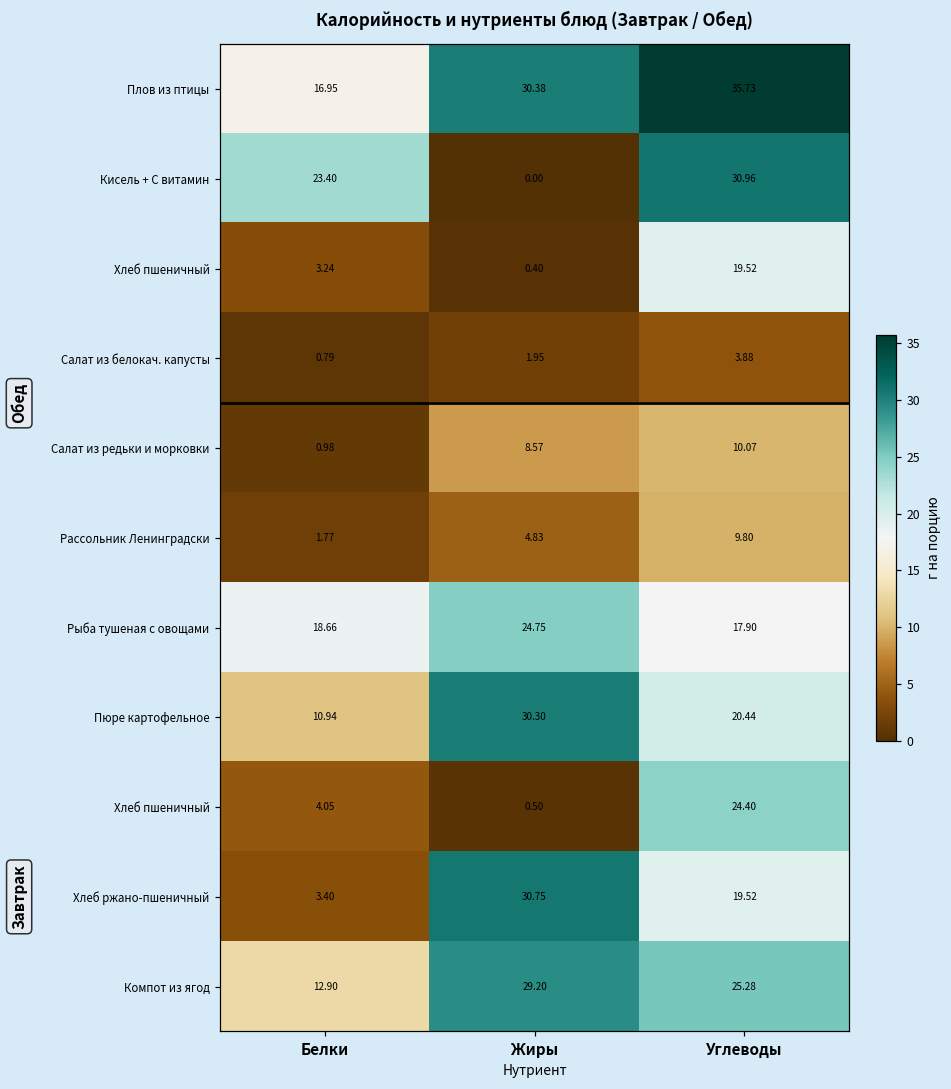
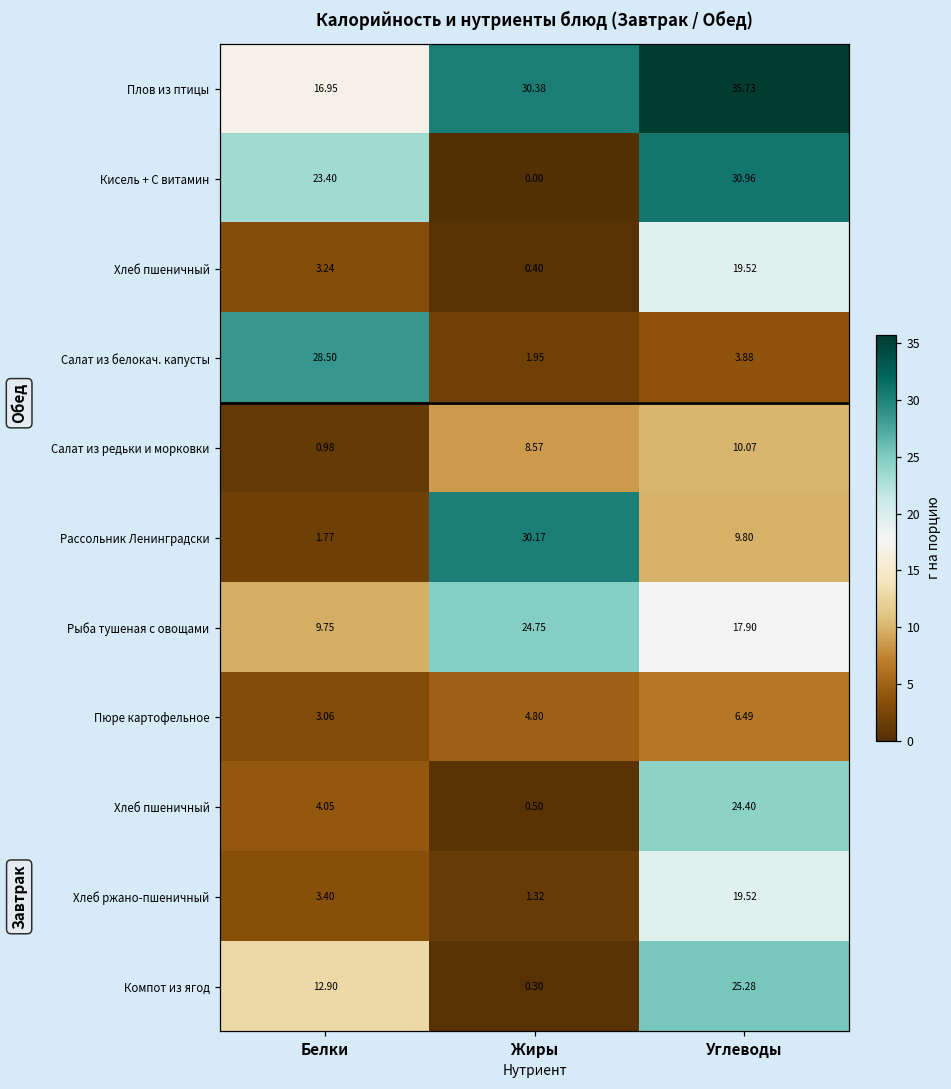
Салат из белокач. капусты, Белки: 0.79 -> 28.50
Рассольник Ленинградски, Жиры: 4.83 -> 30.17
Рыба тушеная с овощами, Белки: 18.66 -> 9.75
Пюре картофельное, Белки: 10.94 -> 3.06
Пюре картофельное, Жиры: 30.30 -> 4.80
Пюре картофельное, Углеводы: 20.44 -> 6.49
Хлеб ржано-пшеничный, Жиры: 30.75 -> 1.32
Компот из ягод, Жиры: 29.20 -> 0.30
